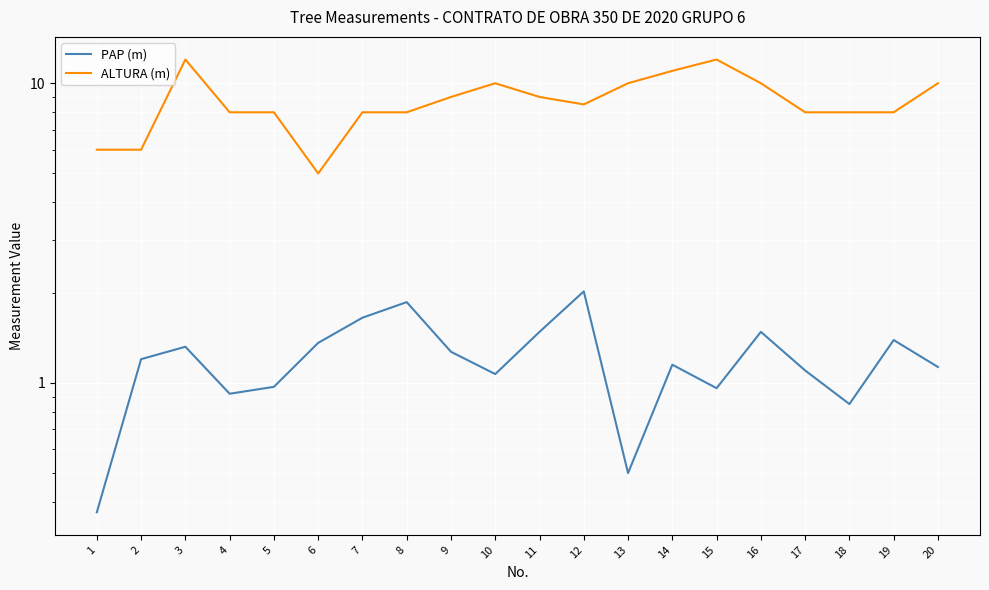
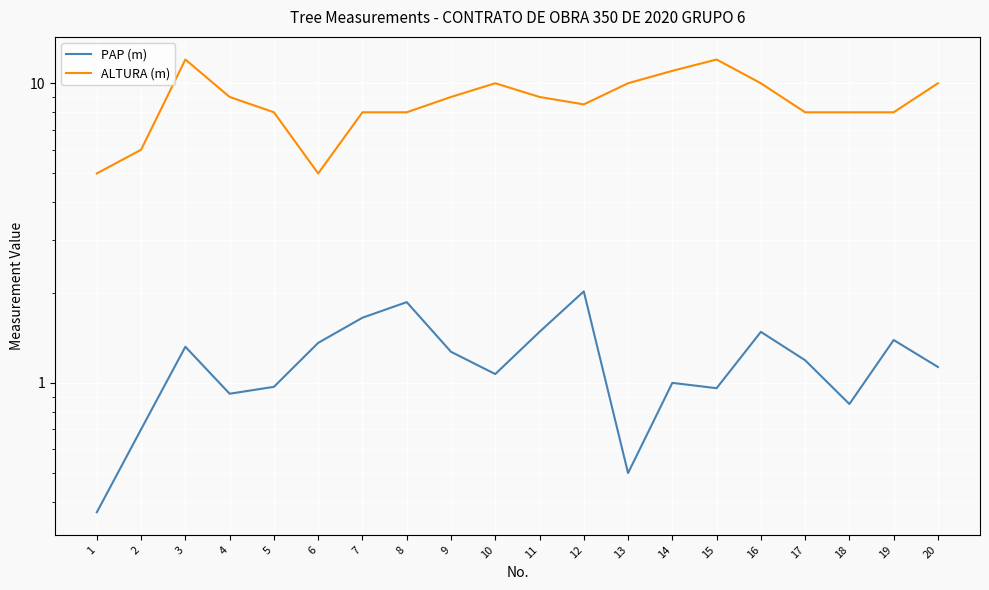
ALTURA (m), 1: 6 -> 5
PAP (m), 2: 1.2 -> 0.7
ALTURA (m), 4: 8 -> 9
PAP (m), 14: 1.15 -> 1.00
PAP (m), 17: 1.10 -> 1.19
